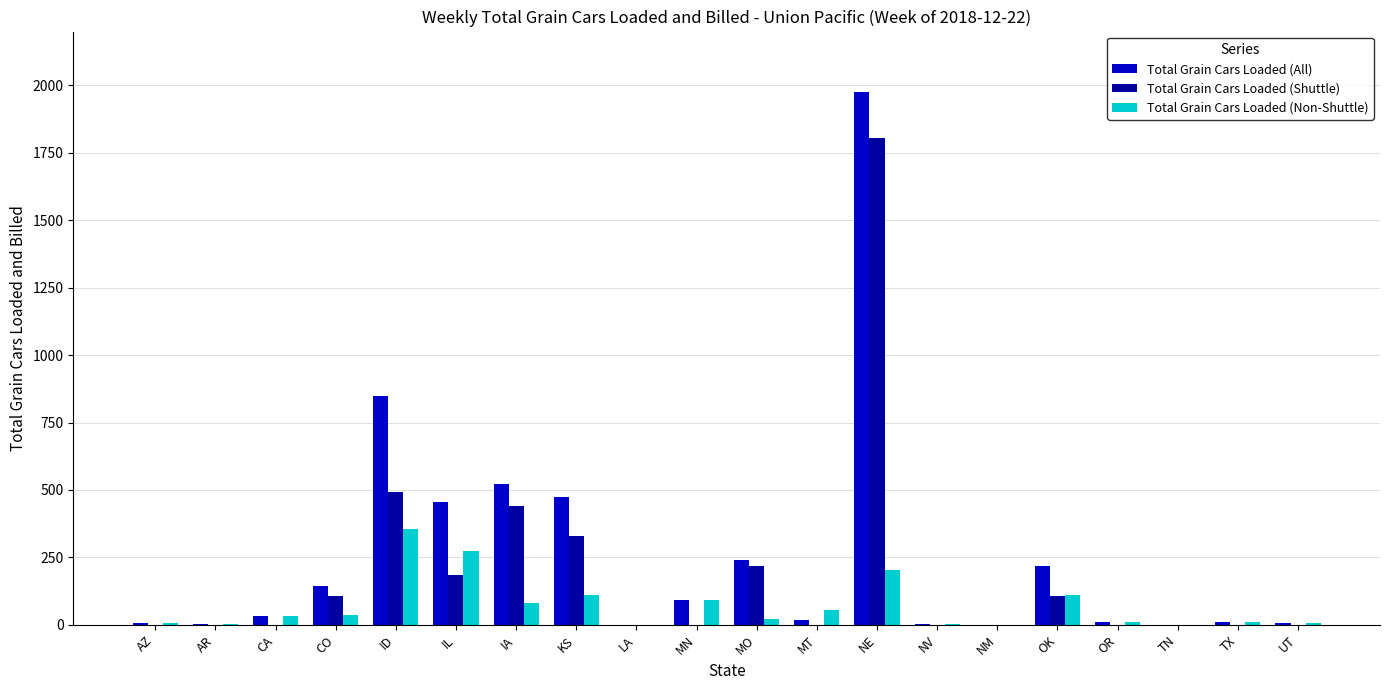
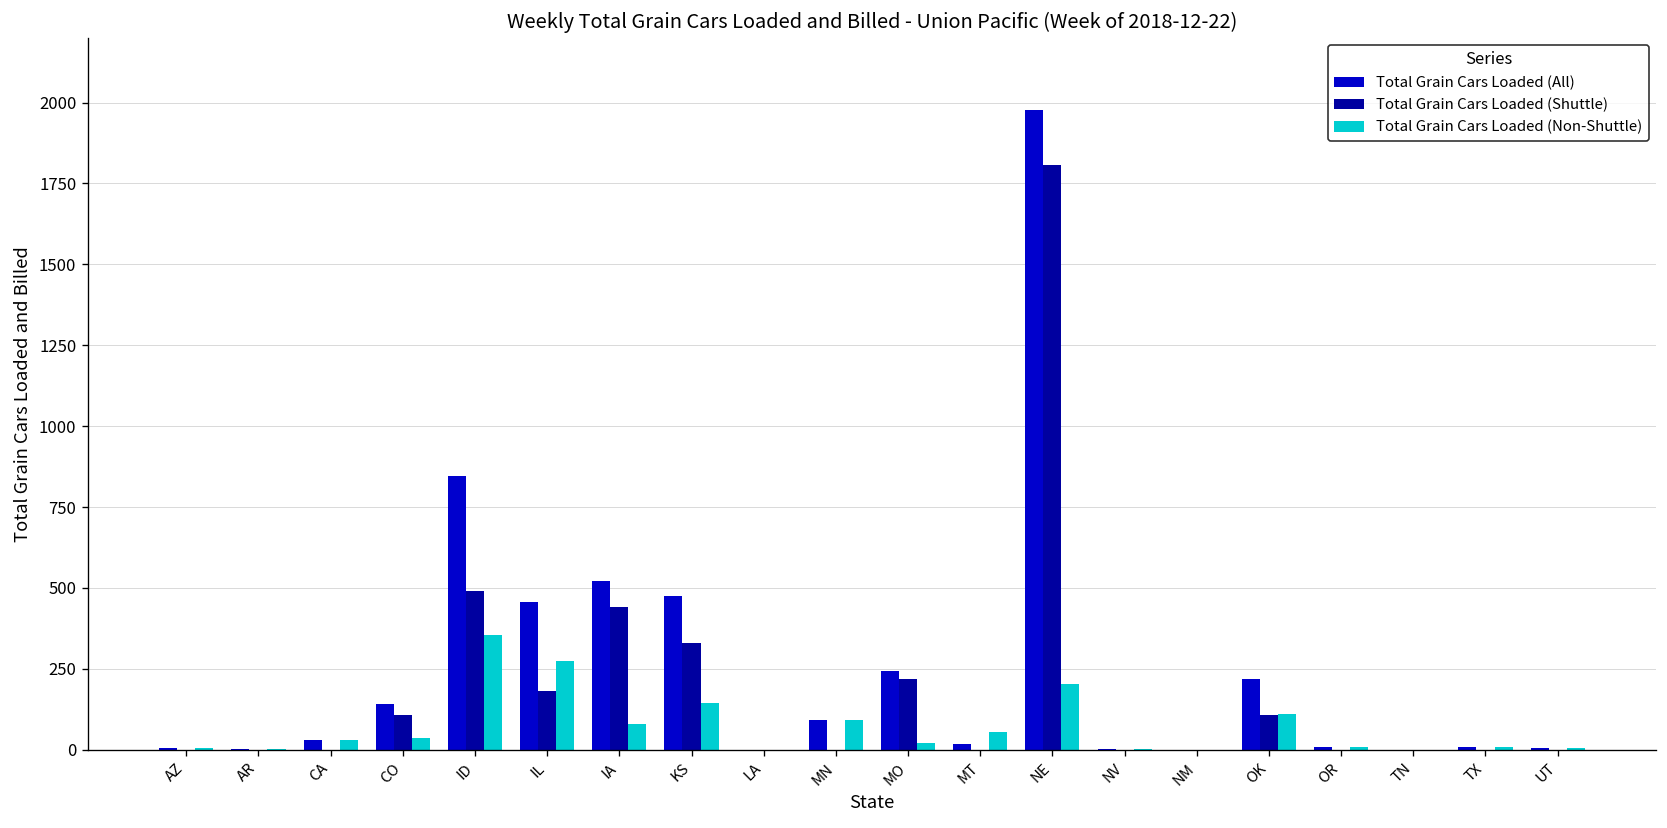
Total Grain Cars Loaded (Non-Shuttle), KS: 110 -> 140
